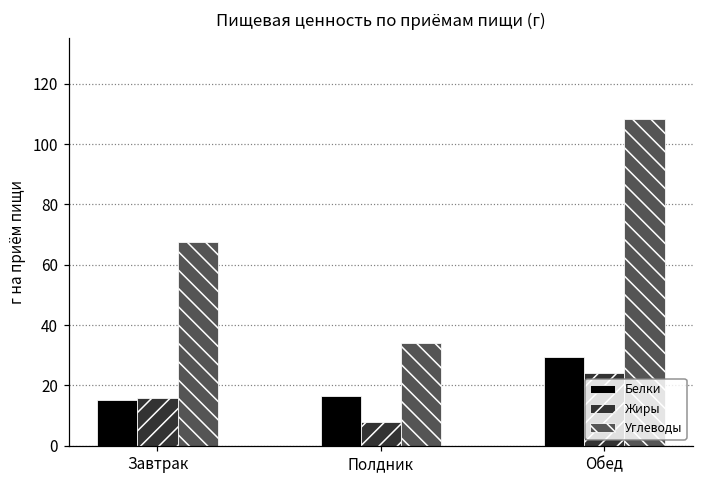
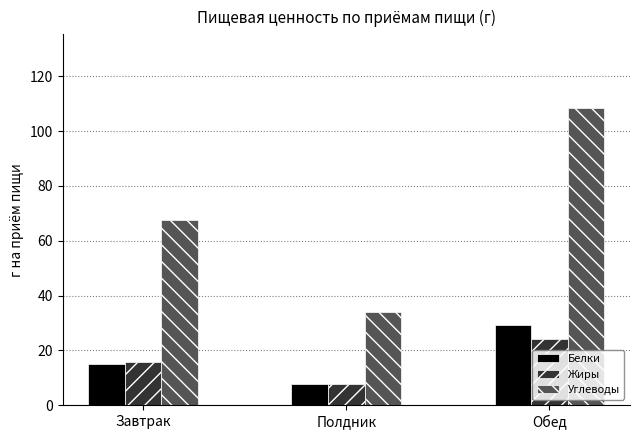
Белки, Полдник: 16 -> 8
